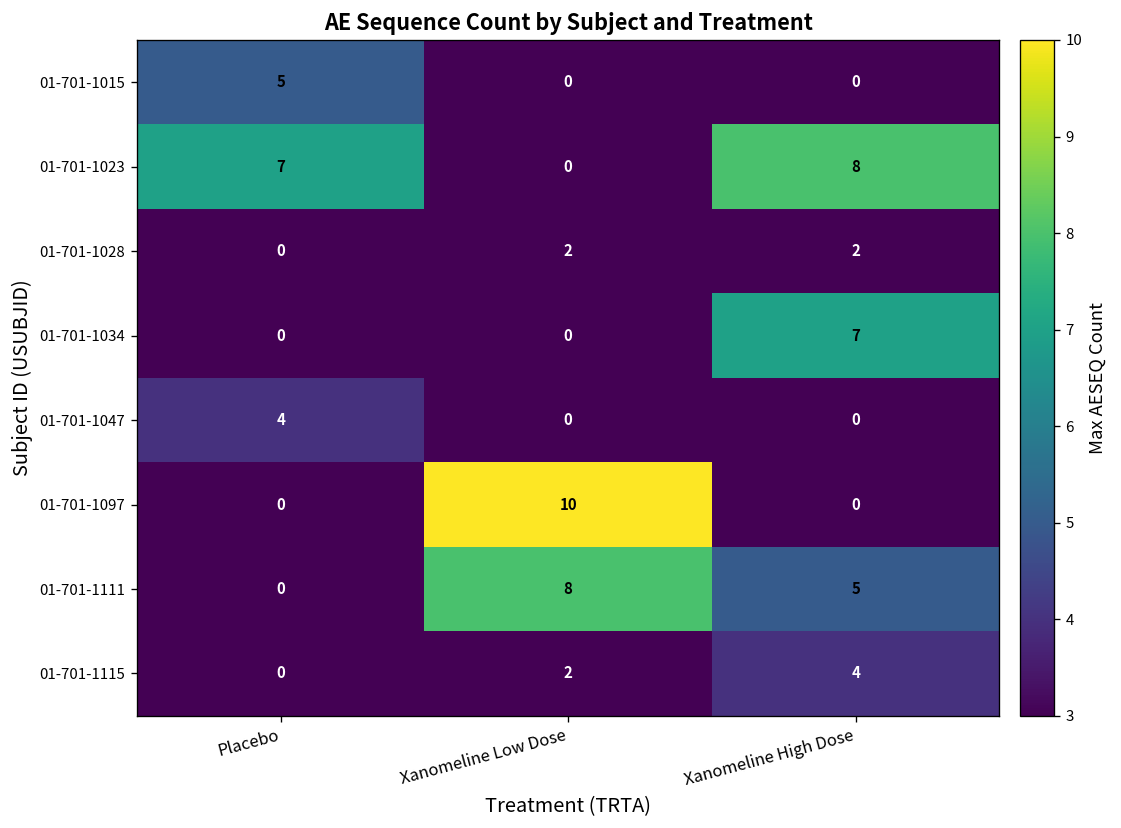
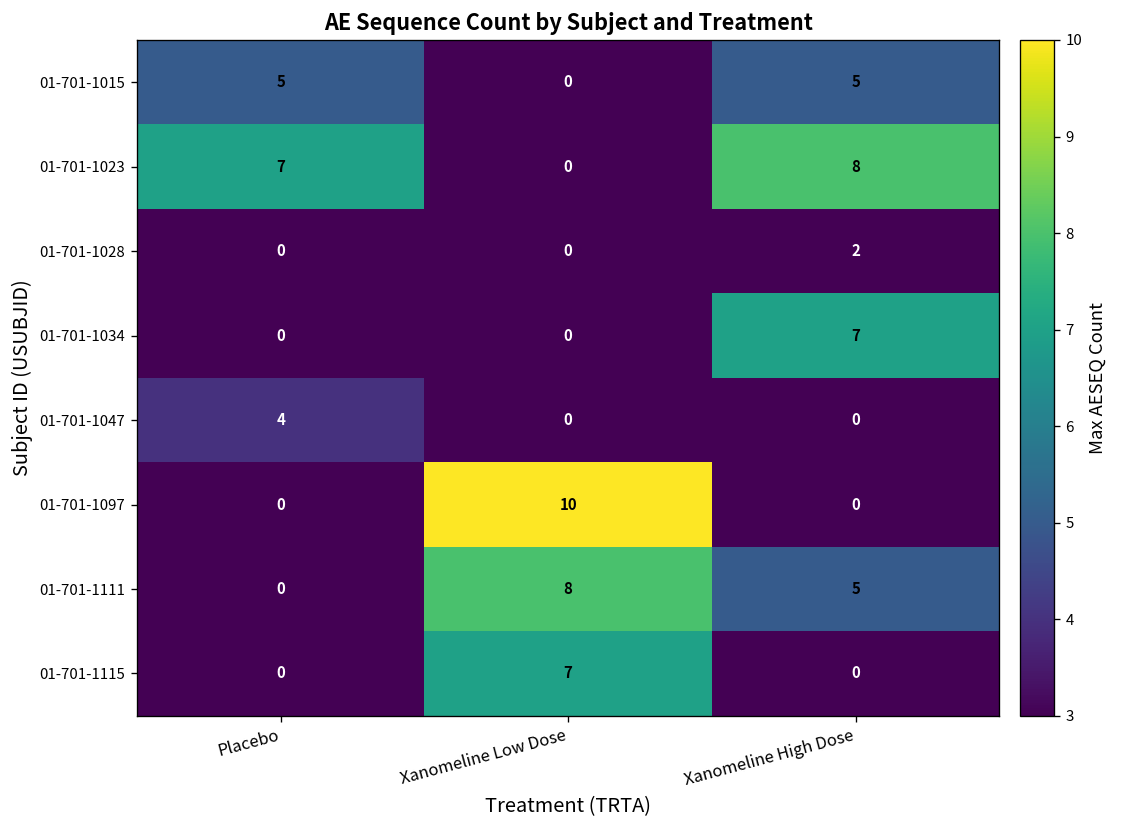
01-701-1015, Xanomeline High Dose: 0 -> 5
01-701-1028, Xanomeline Low Dose: 2 -> 0
01-701-1115, Xanomeline Low Dose: 2 -> 7
01-701-1115, Xanomeline High Dose: 4 -> 0
